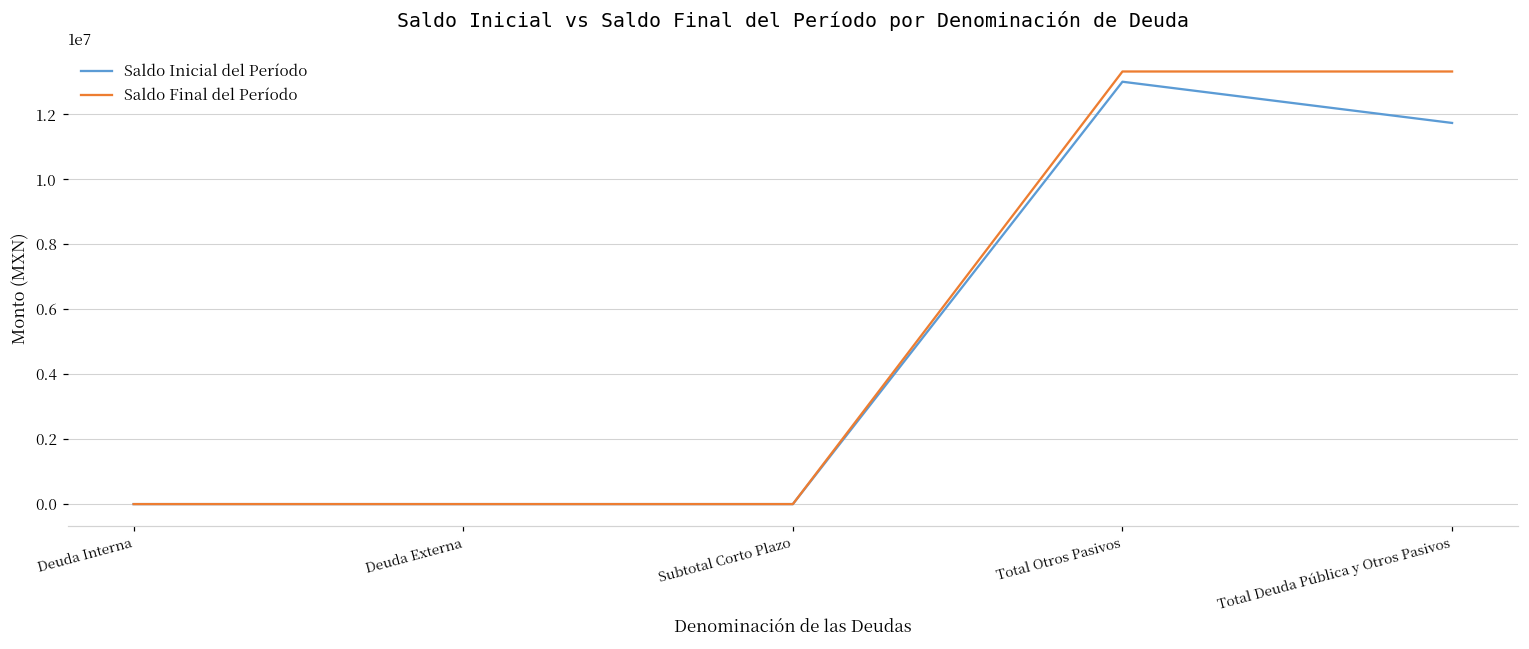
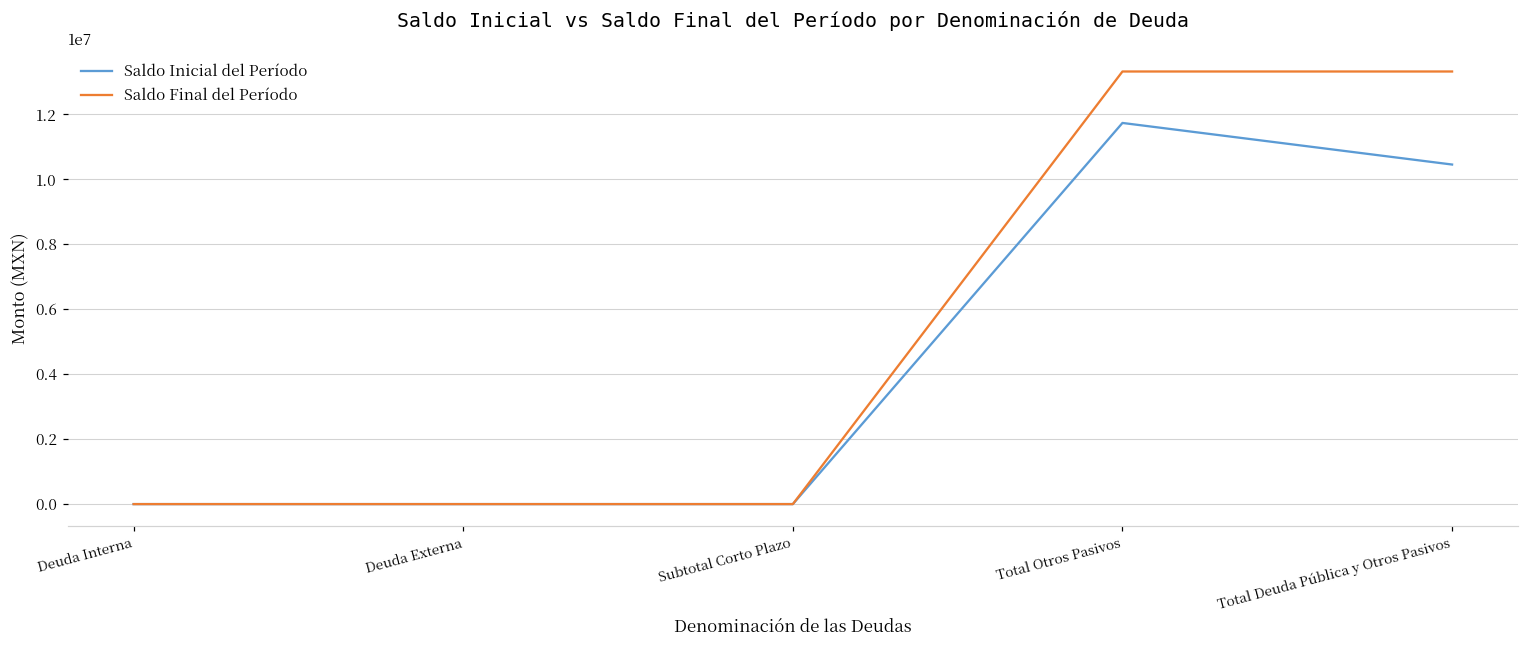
Saldo Inicial del Período, Total Otros Pasivos: 13000000 -> 11700000
Saldo Inicial del Período, Total Deuda Pública y Otros Pasivos: 11700000 -> 10500000
